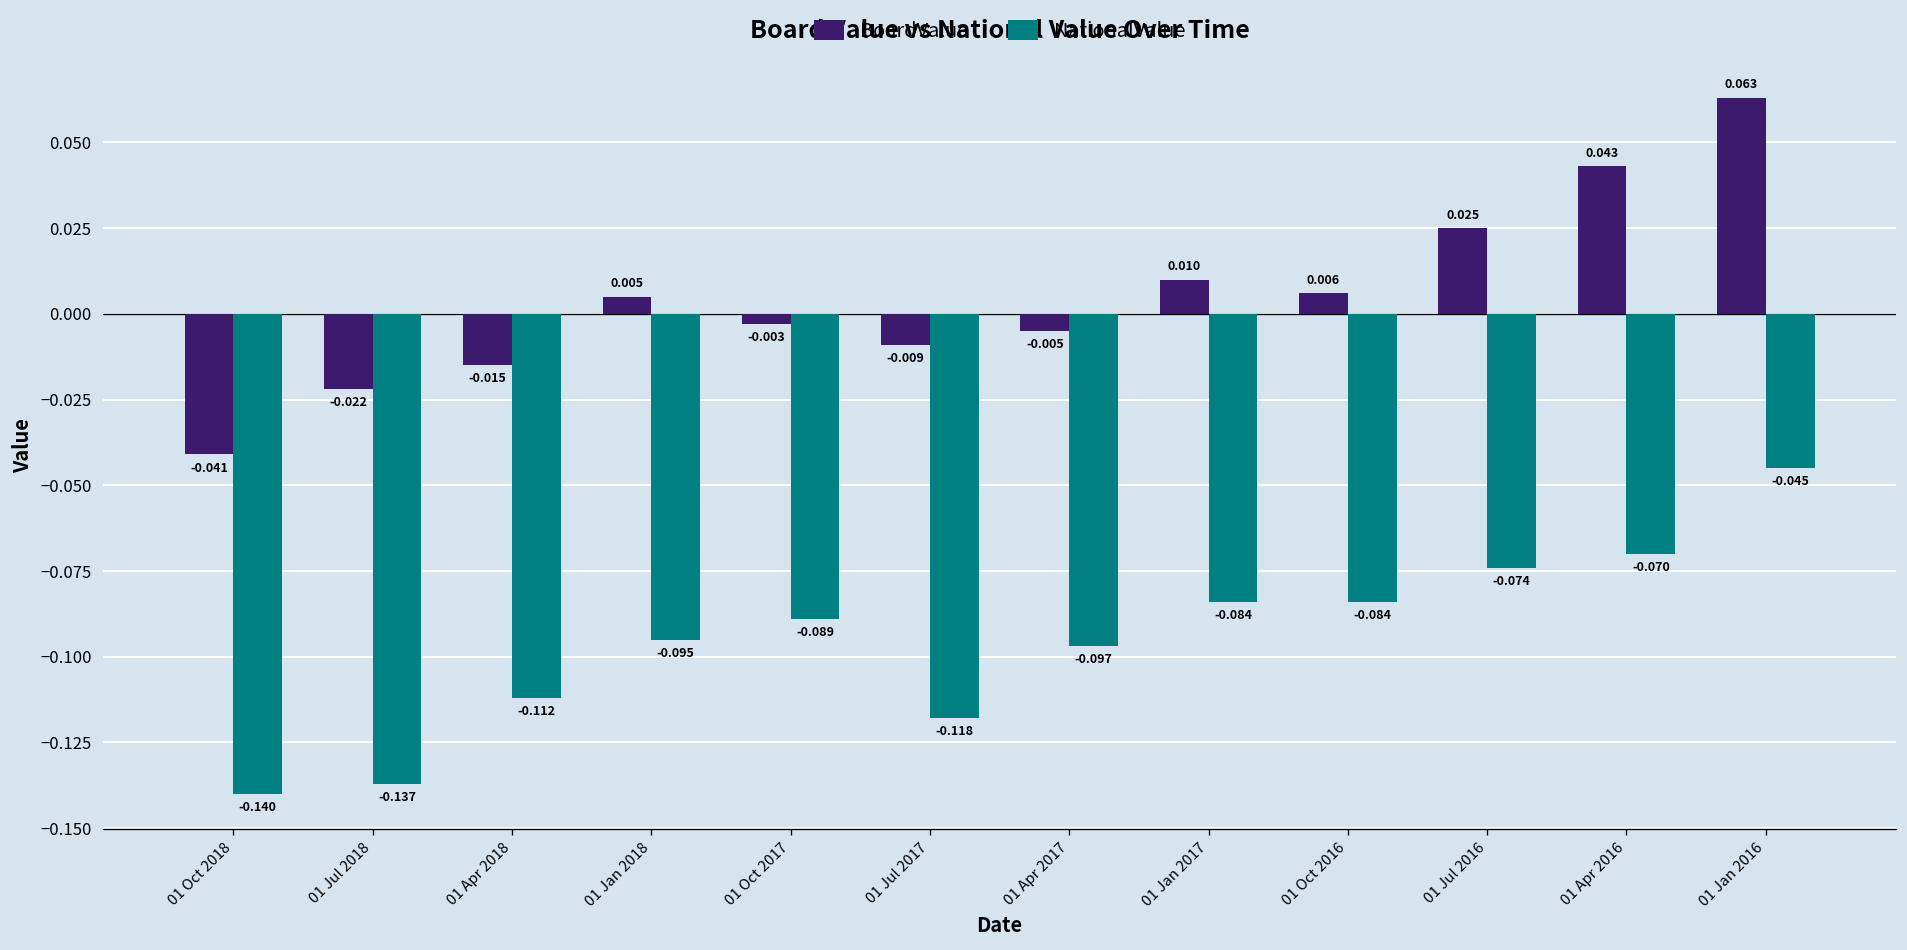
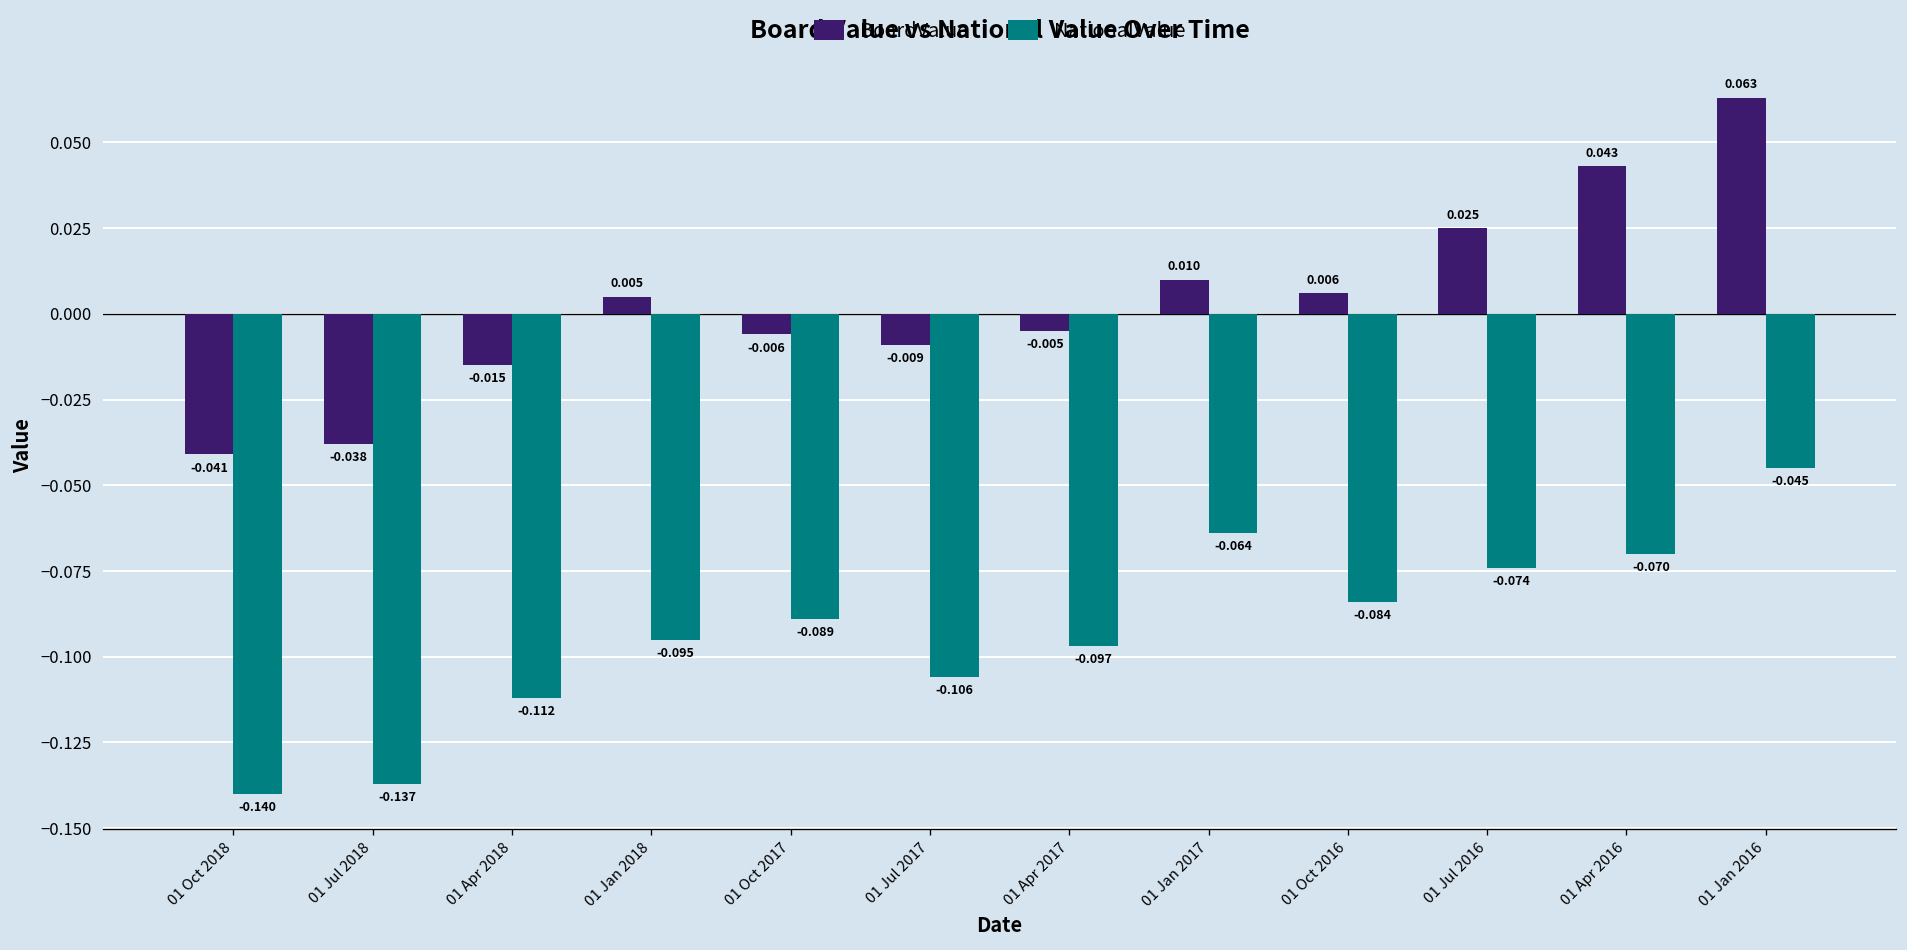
BoardValue, 01 Jul 2018: -0.022 -> -0.038
BoardValue, 01 Oct 2017: -0.003 -> -0.006
NationalValue, 01 Jul 2017: -0.118 -> -0.106
NationalValue, 01 Jan 2017: -0.084 -> -0.064
